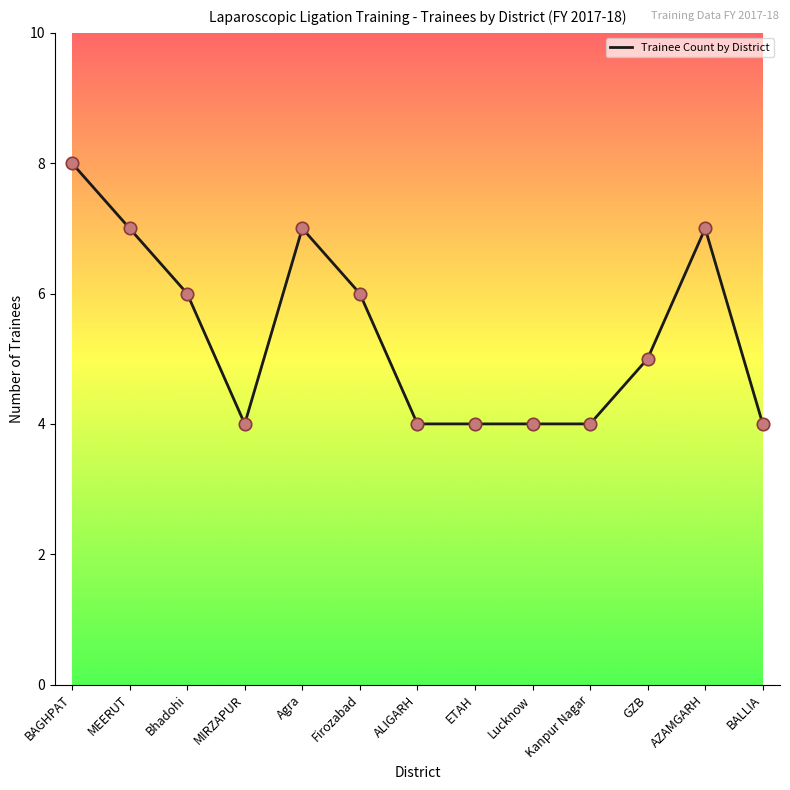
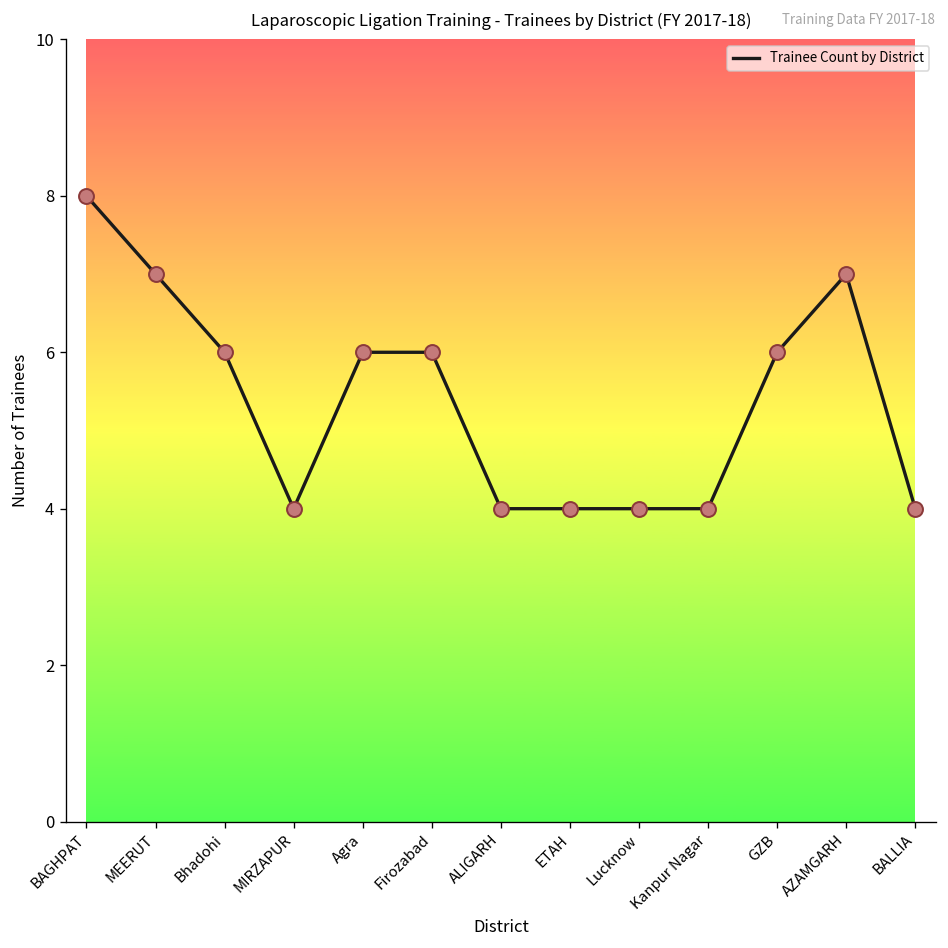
Agra: 7 -> 6
GZB: 5 -> 6
